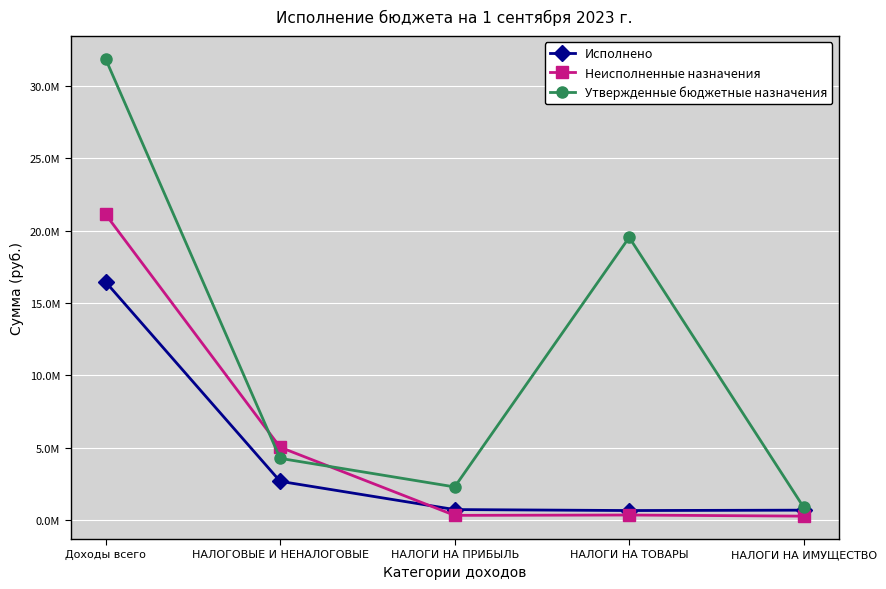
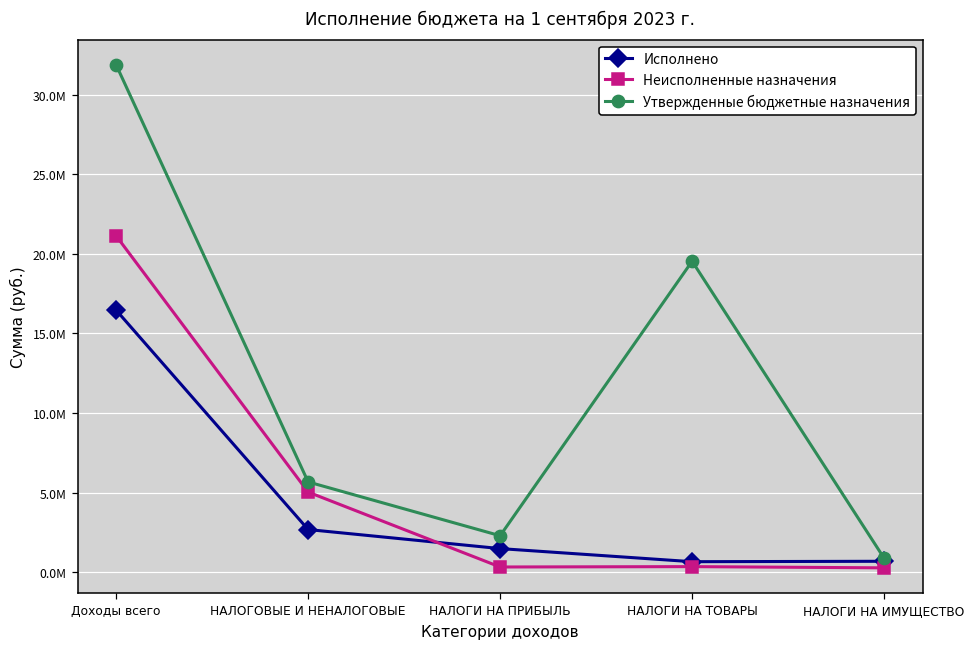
Утвержденные бюджетные назначения, НАЛОГОВЫЕ И НЕНАЛОГОВЫЕ: 4300000 -> 5700000
Исполнено, НАЛОГИ НА ПРИБЫЛЬ: 700000 -> 1500000
